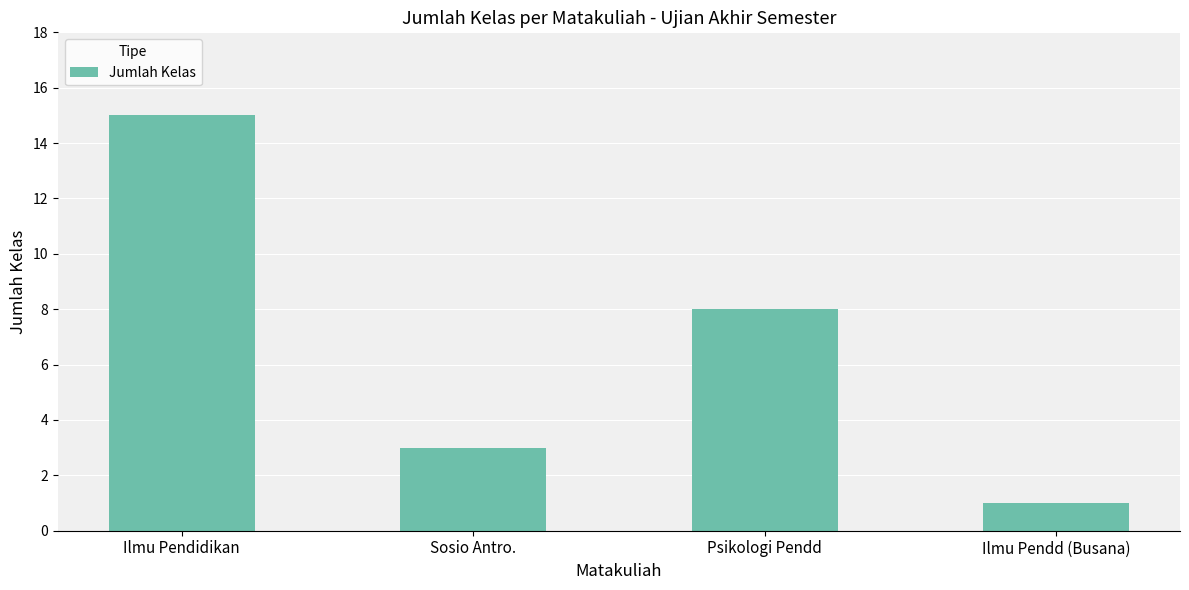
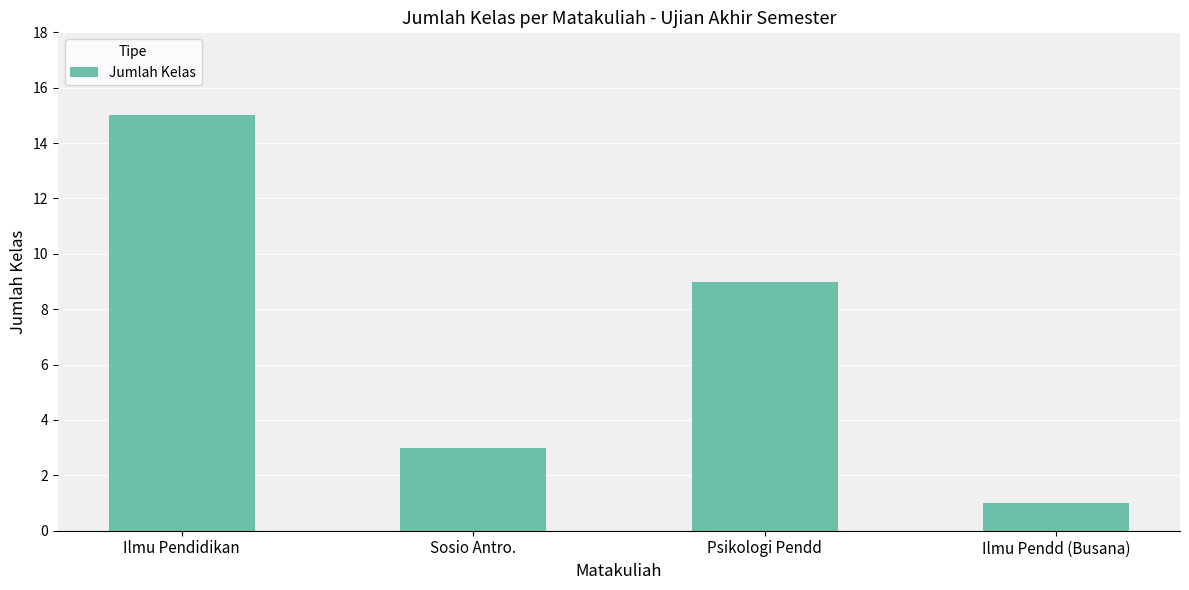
Psikologi Pendd: 8 -> 9
